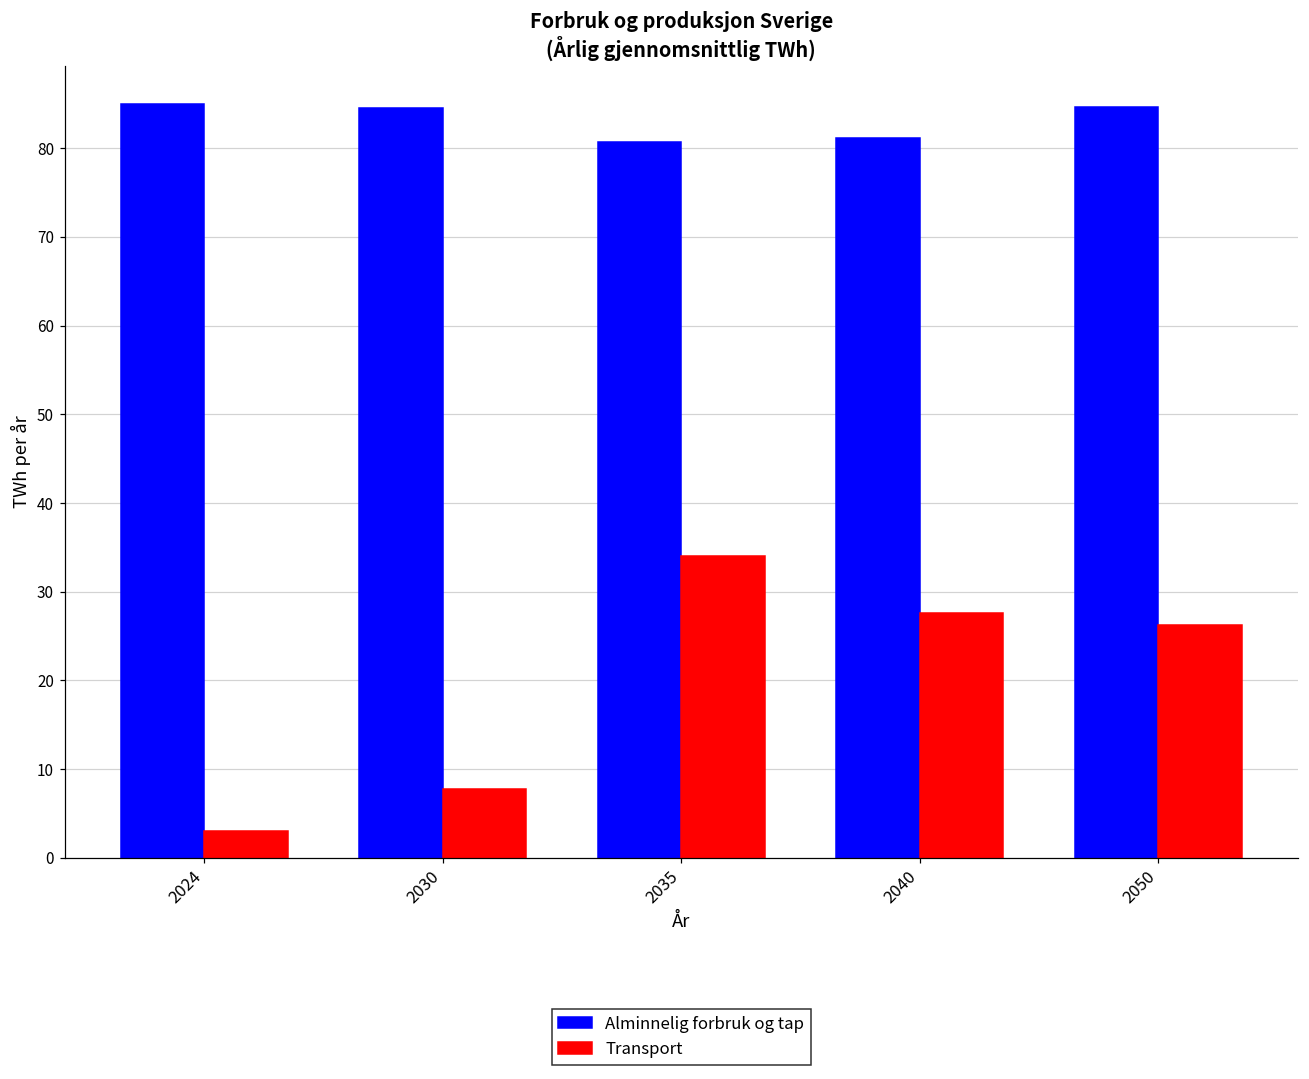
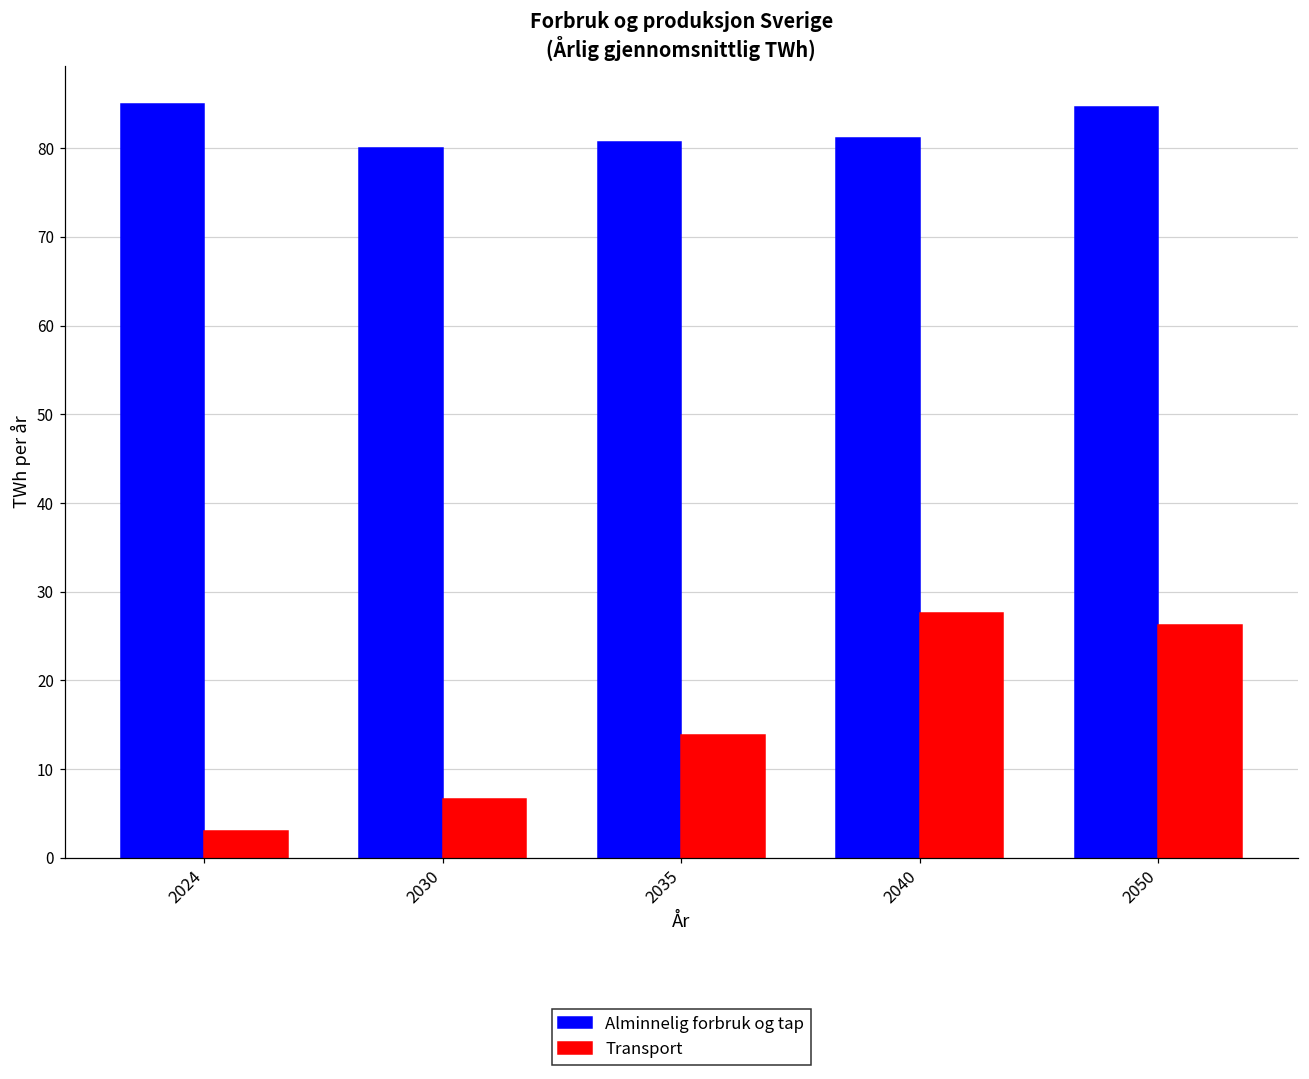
Alminnelig forbruk og tap, 2030: 85 -> 80
Transport, 2030: 8 -> 7
Transport, 2035: 34 -> 14
